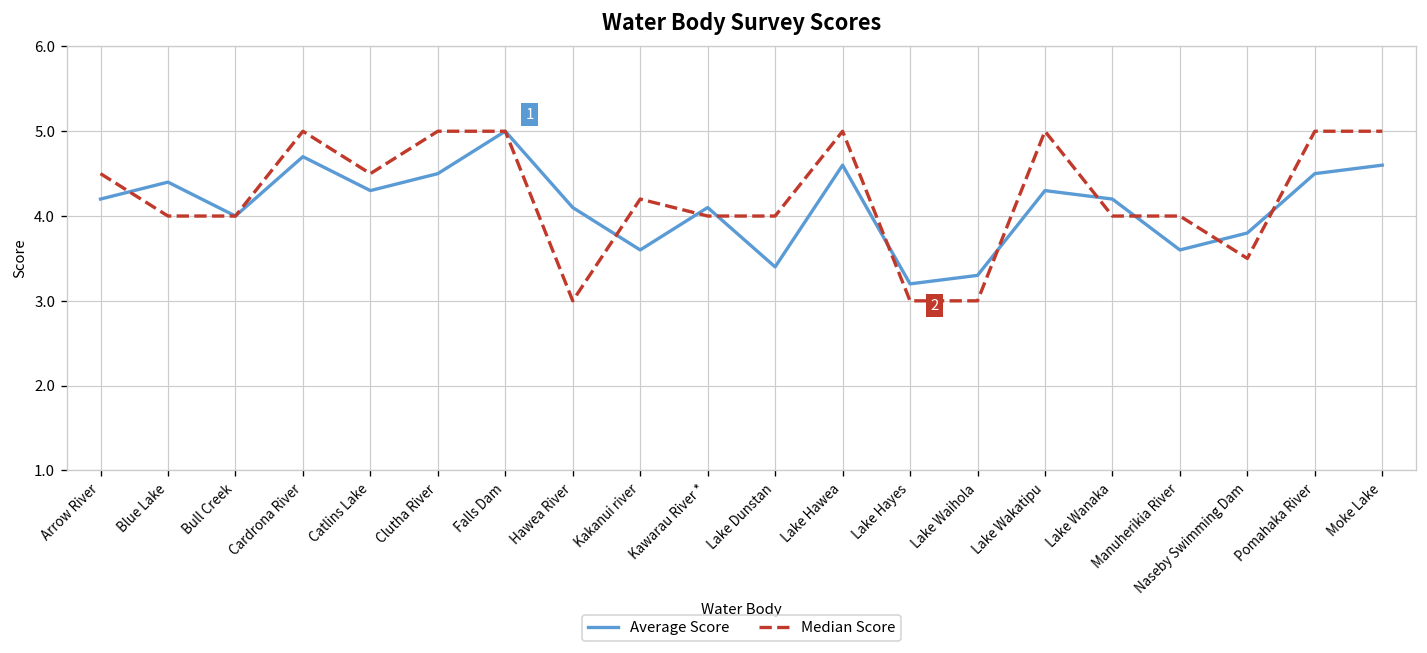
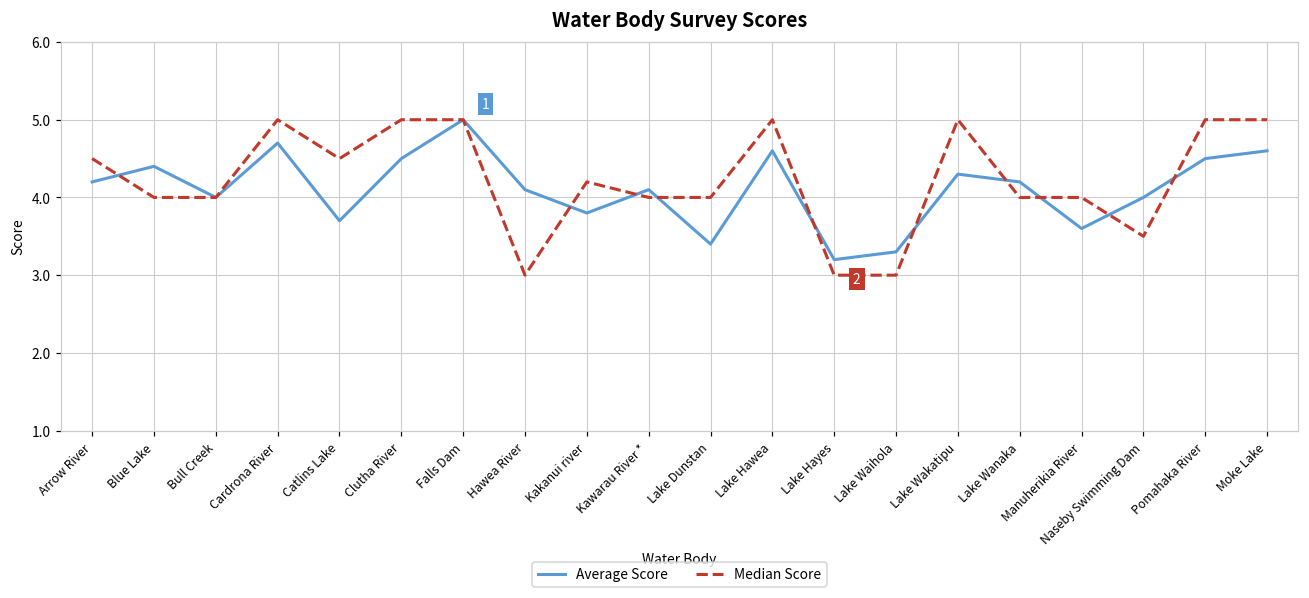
Average Score, Catlins Lake: 4.3 -> 3.7
Average Score, Kakanui river: 3.6 -> 3.8
Average Score, Naseby Swimming Dam: 3.8 -> 4.0
